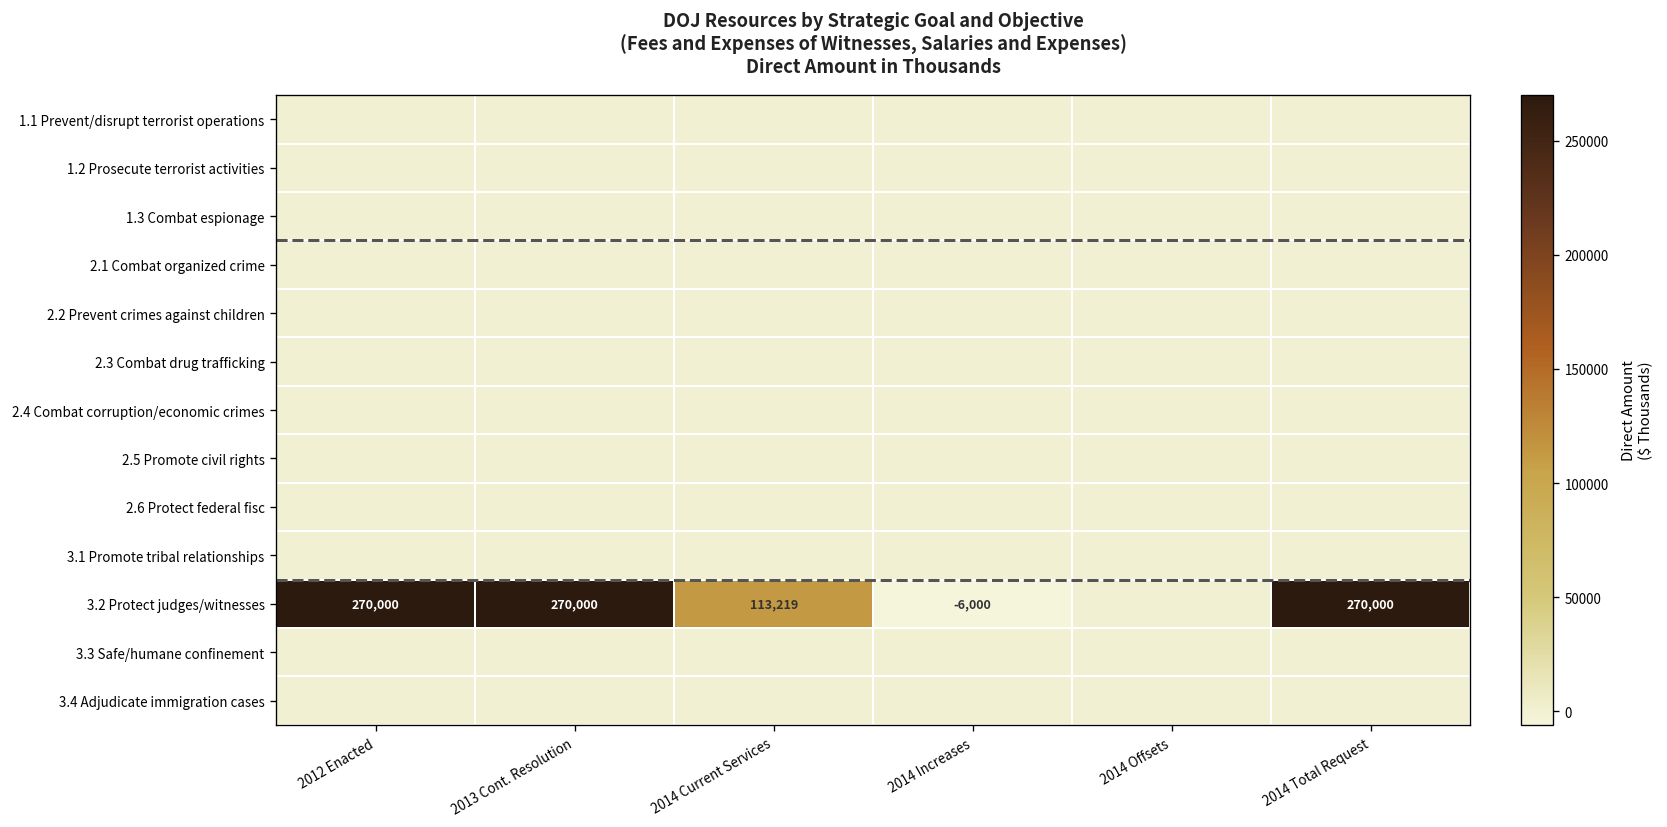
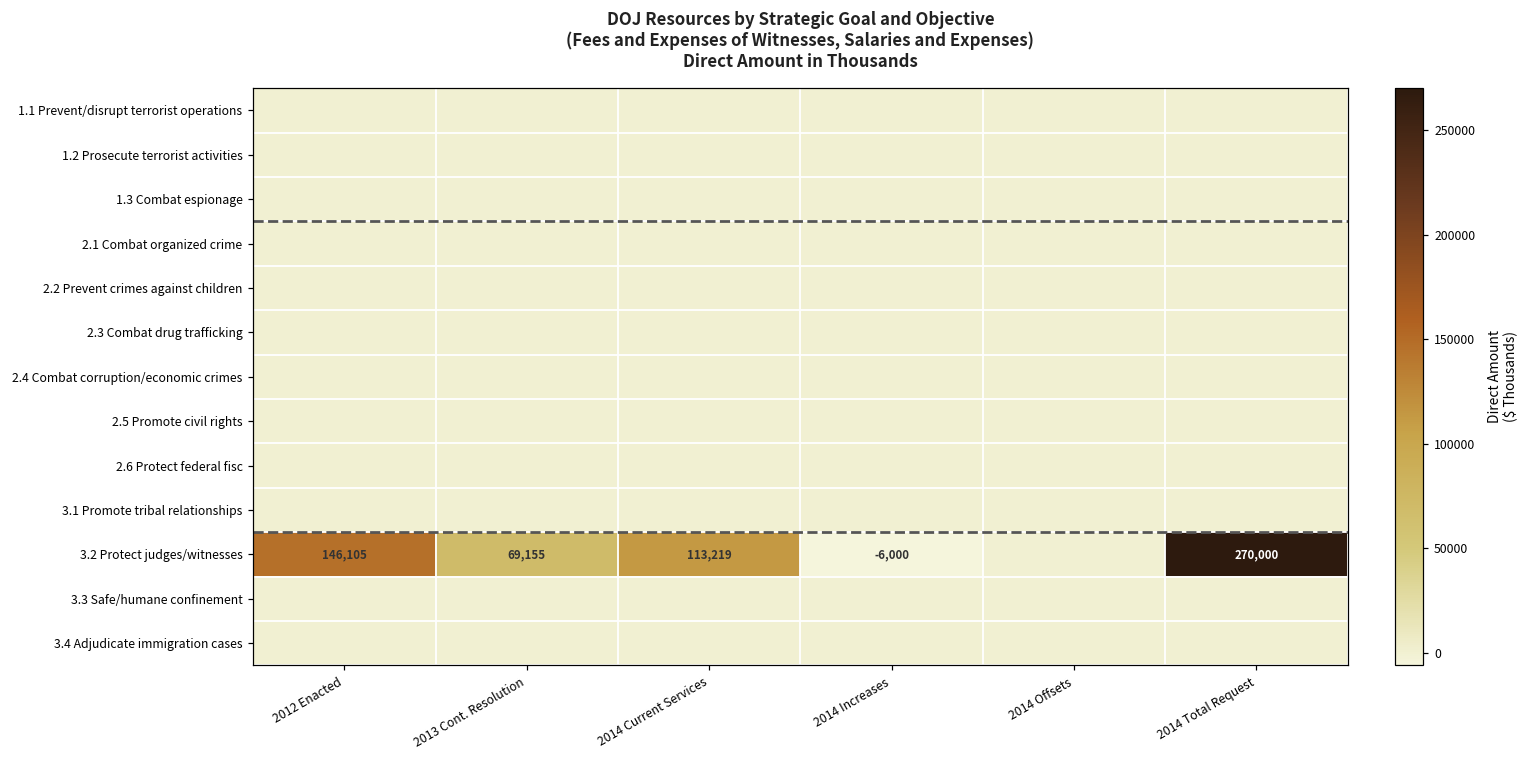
3.2 Protect judges/witnesses, 2012 Enacted: 270,000 -> 146,105
3.2 Protect judges/witnesses, 2013 Cont. Resolution: 270,000 -> 69,155
